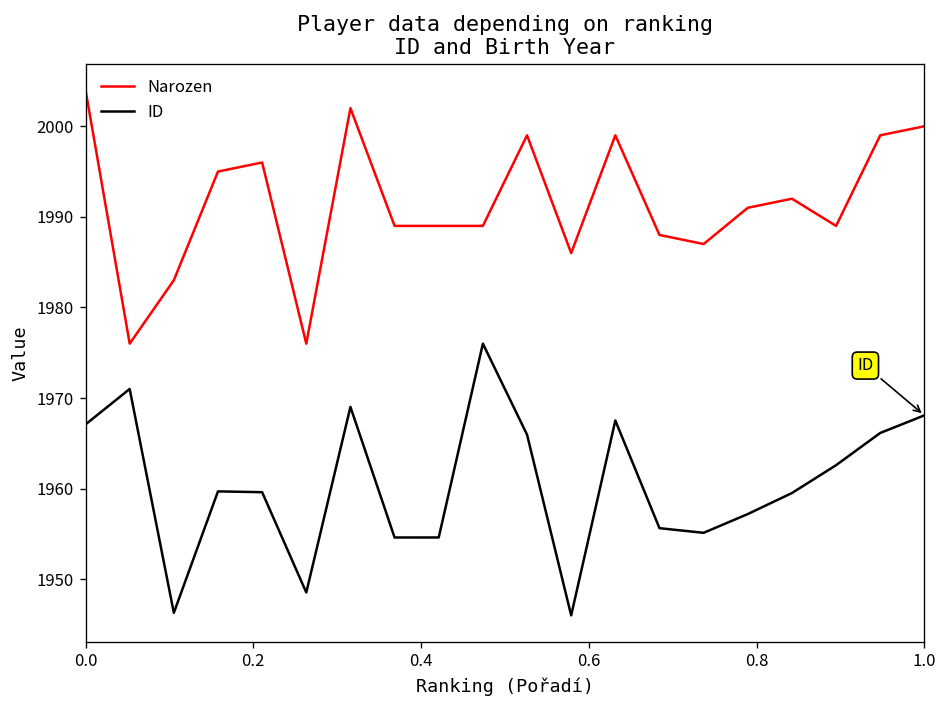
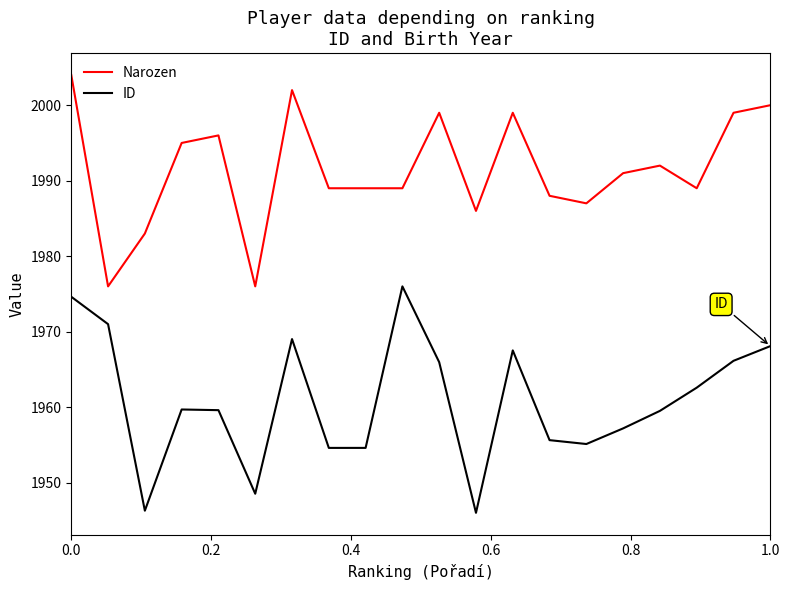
ID, 0.0: 1967 -> 1975
